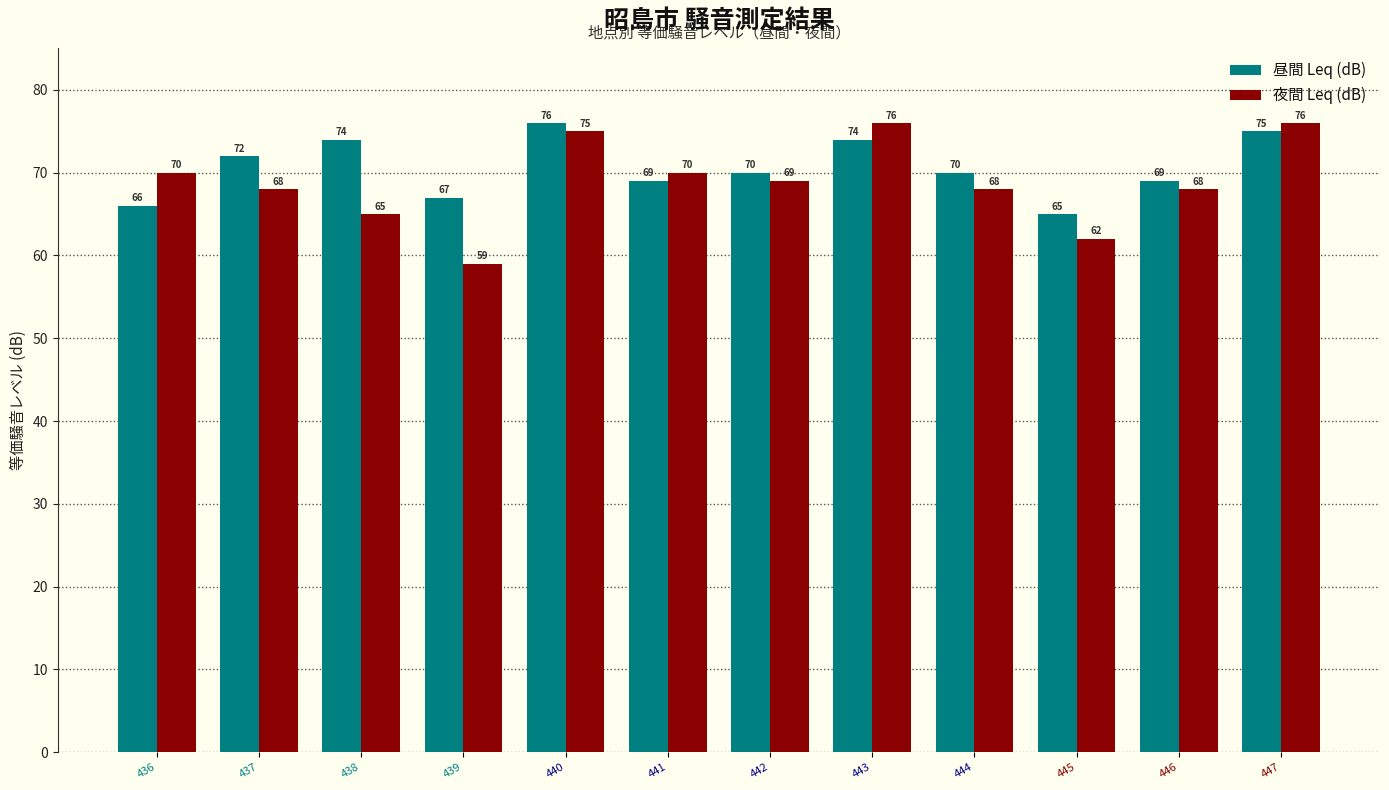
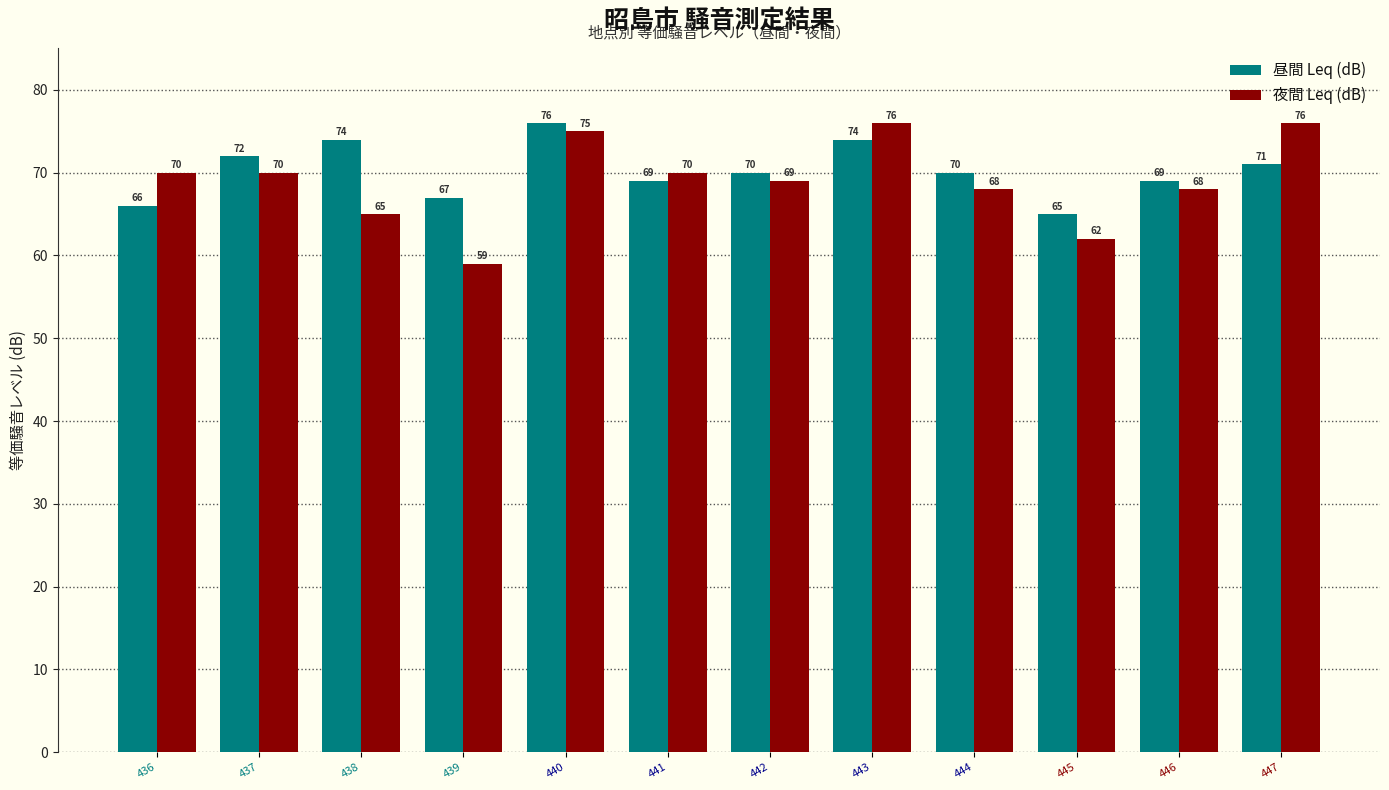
夜間 Leq (dB), 437: 68 -> 70
昼間 Leq (dB), 447: 75 -> 71
